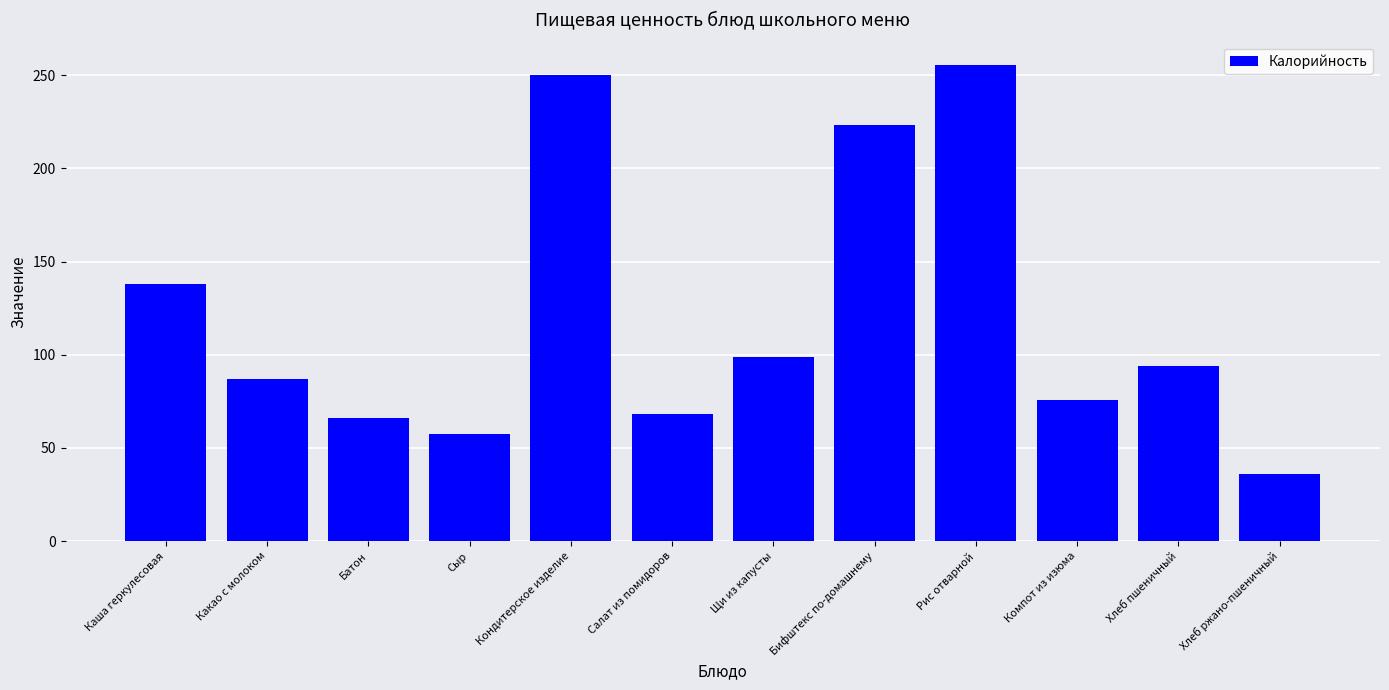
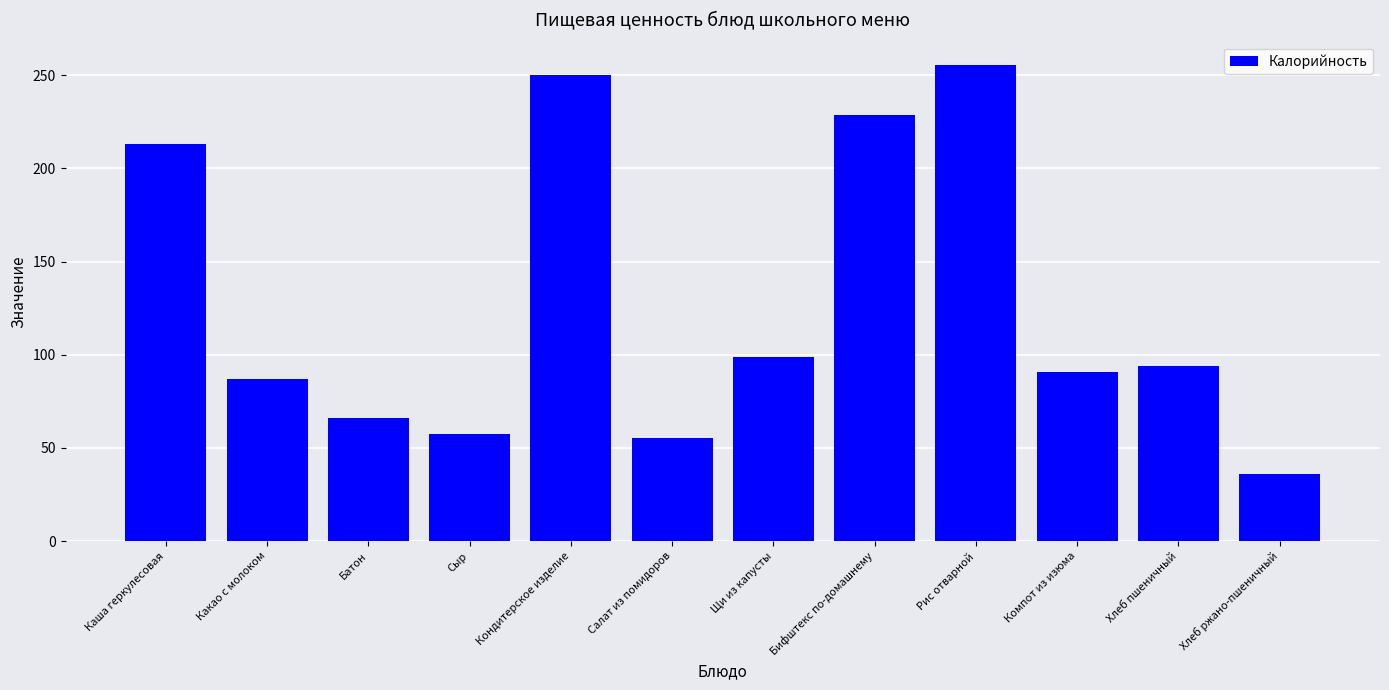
Каша геркулесовая: 138 -> 213
Салат из помидоров: 68 -> 55
Бифштекс по-домашнему: 223 -> 228
Компот из изюма: 76 -> 91
